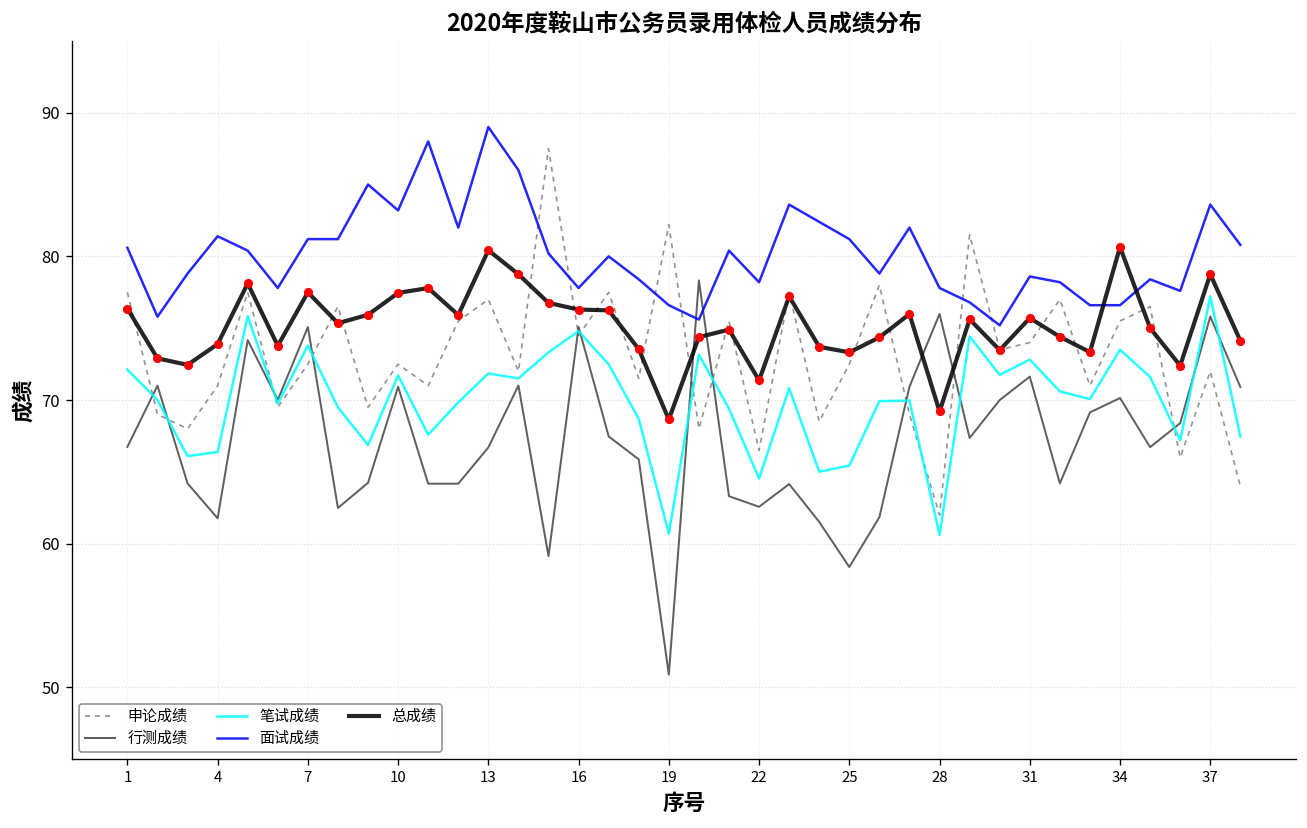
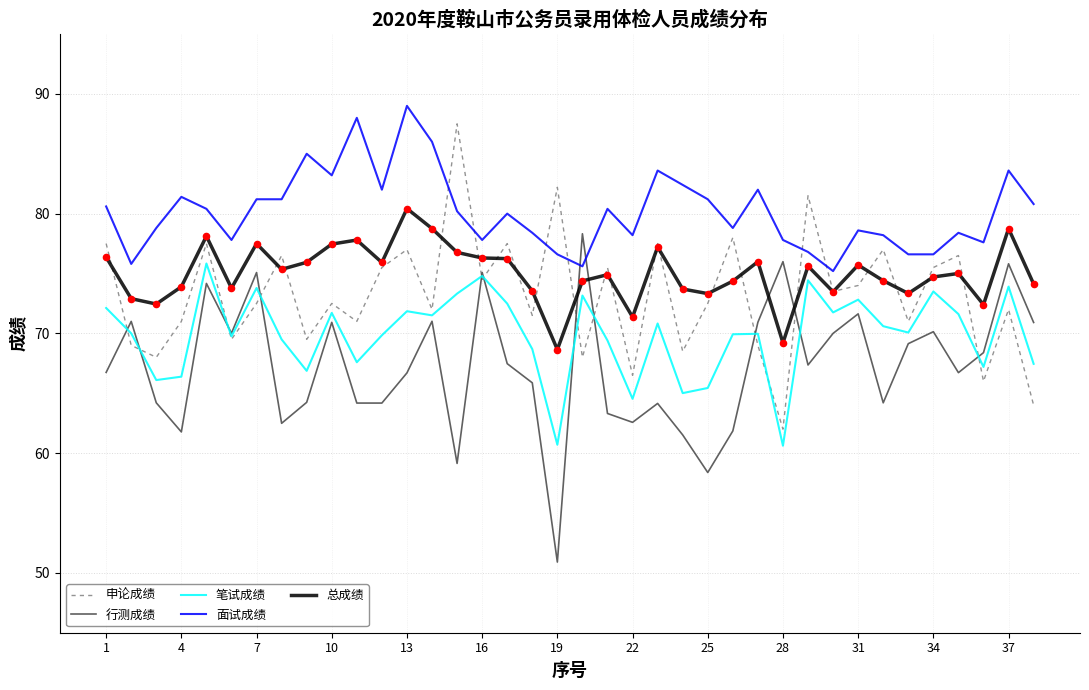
总成绩, 34: 80.7 -> 74.7
笔试成绩, 37: 77.2 -> 73.9
